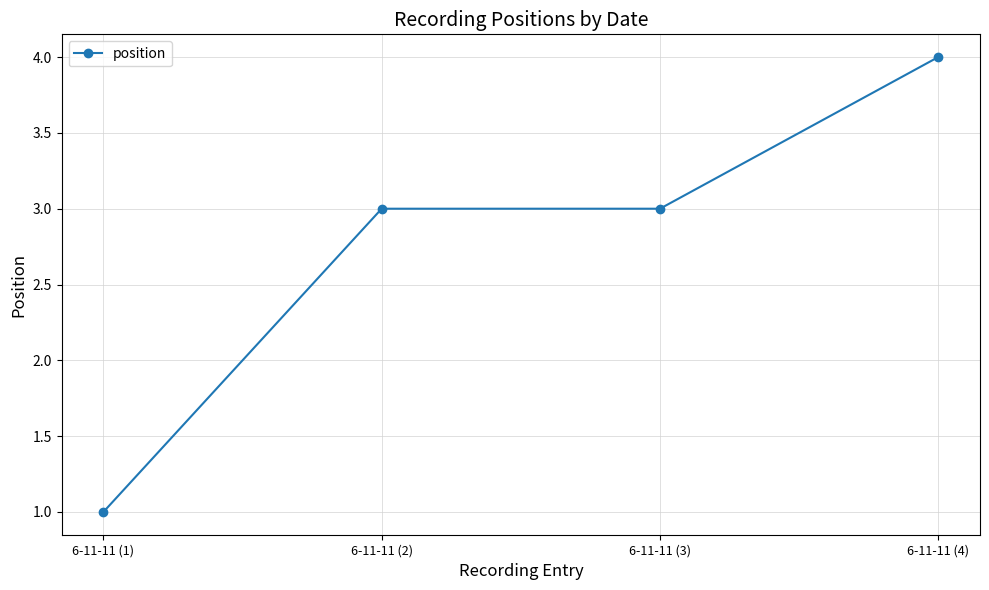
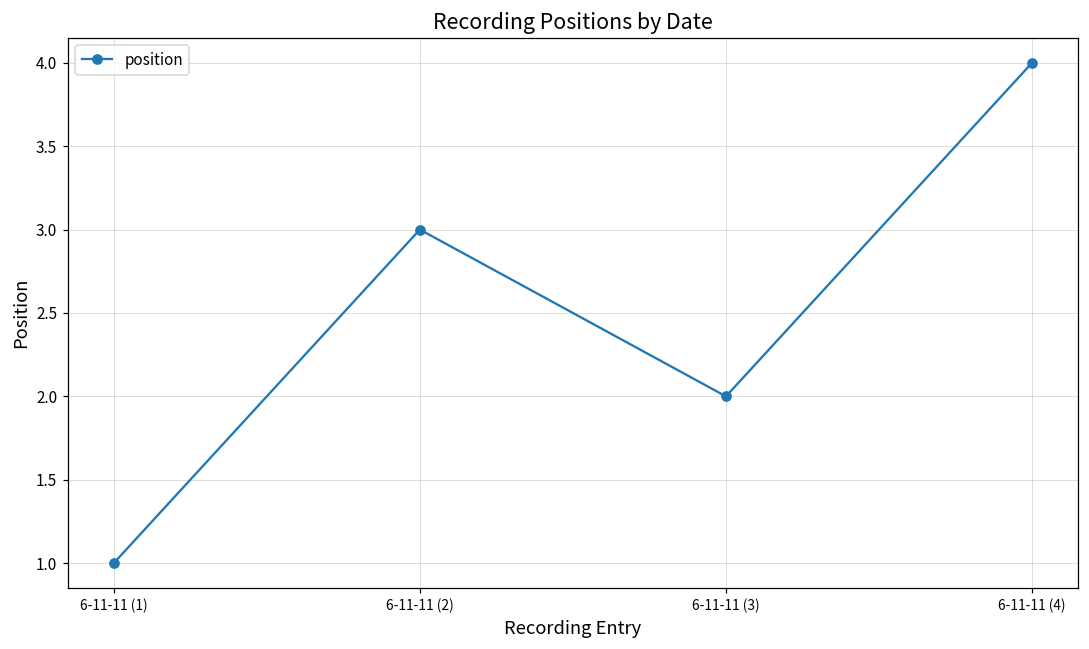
6-11-11 (3): 3 -> 2
